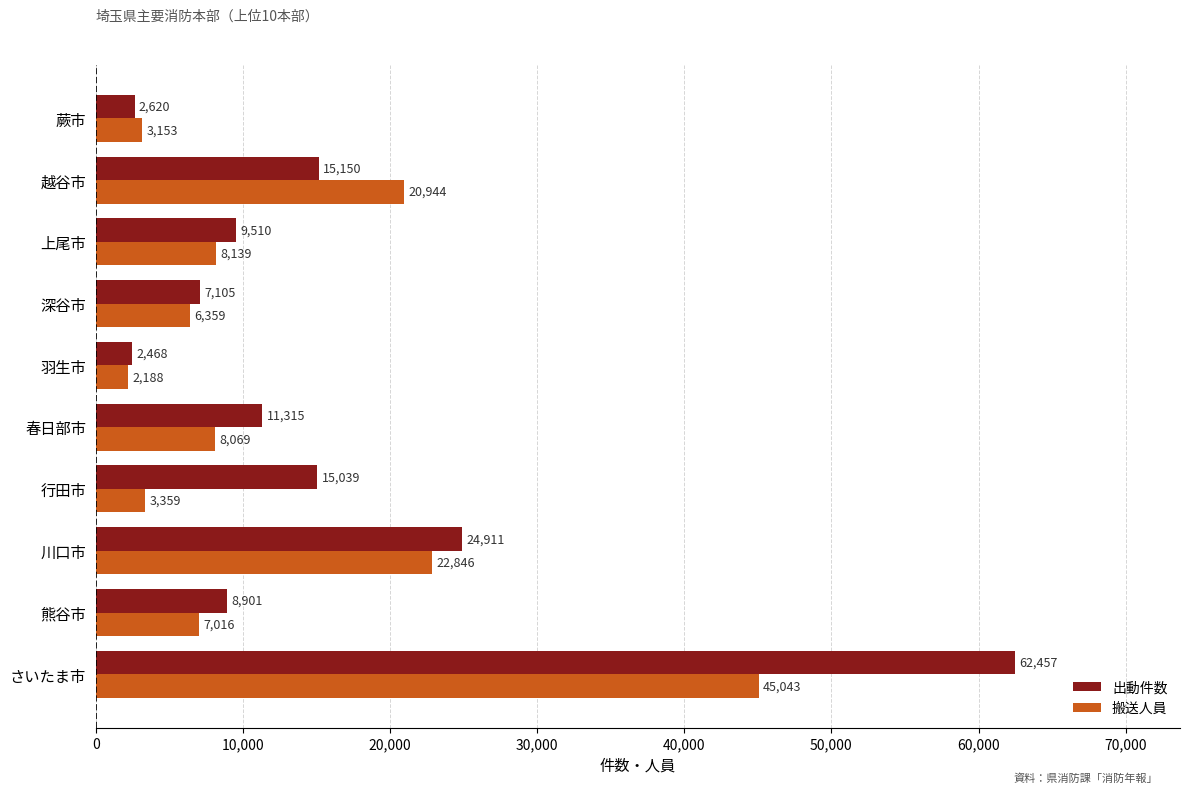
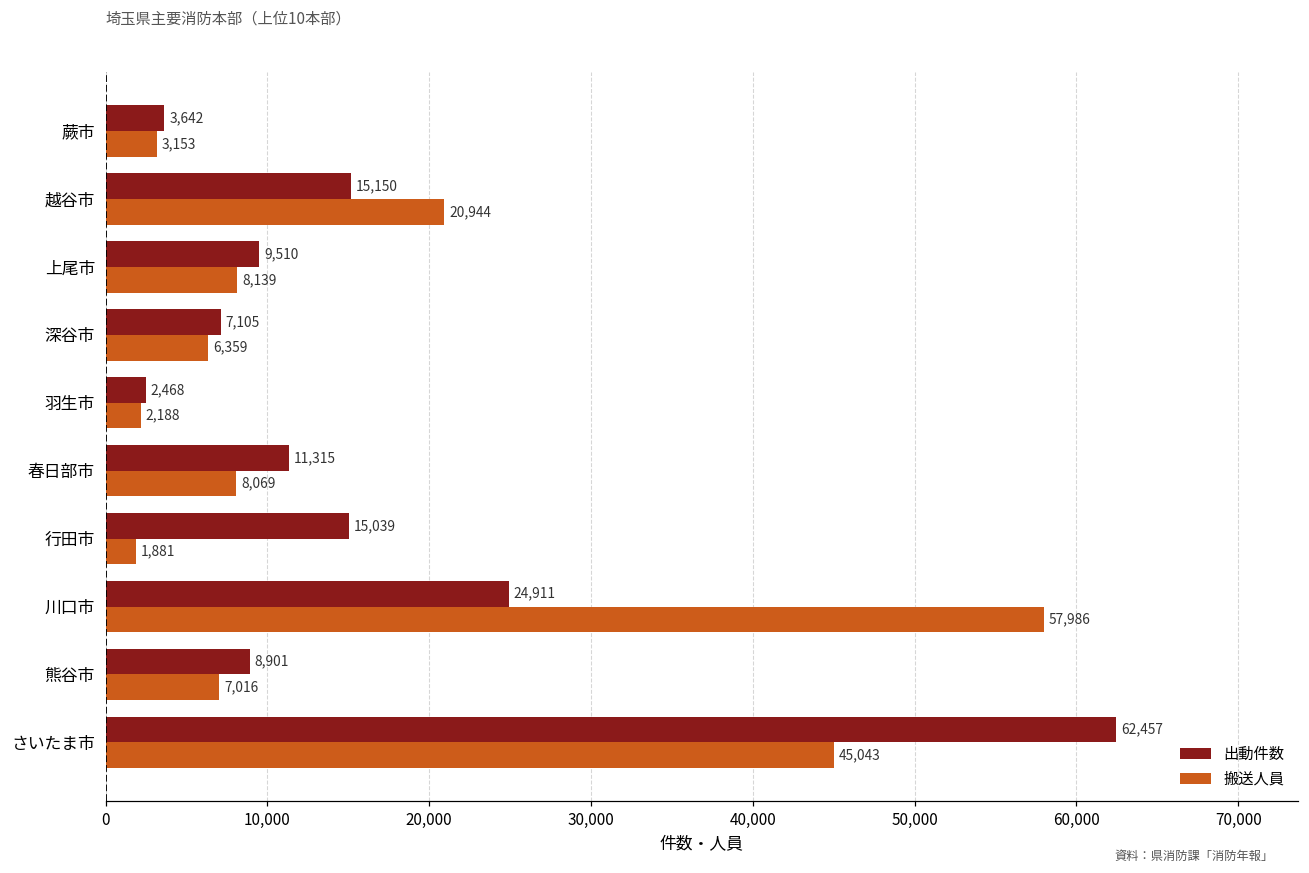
出動件数, 蕨市: 2,620 -> 3,642
搬送人員, 行田市: 3,359 -> 1,881
搬送人員, 川口市: 22,846 -> 57,986
